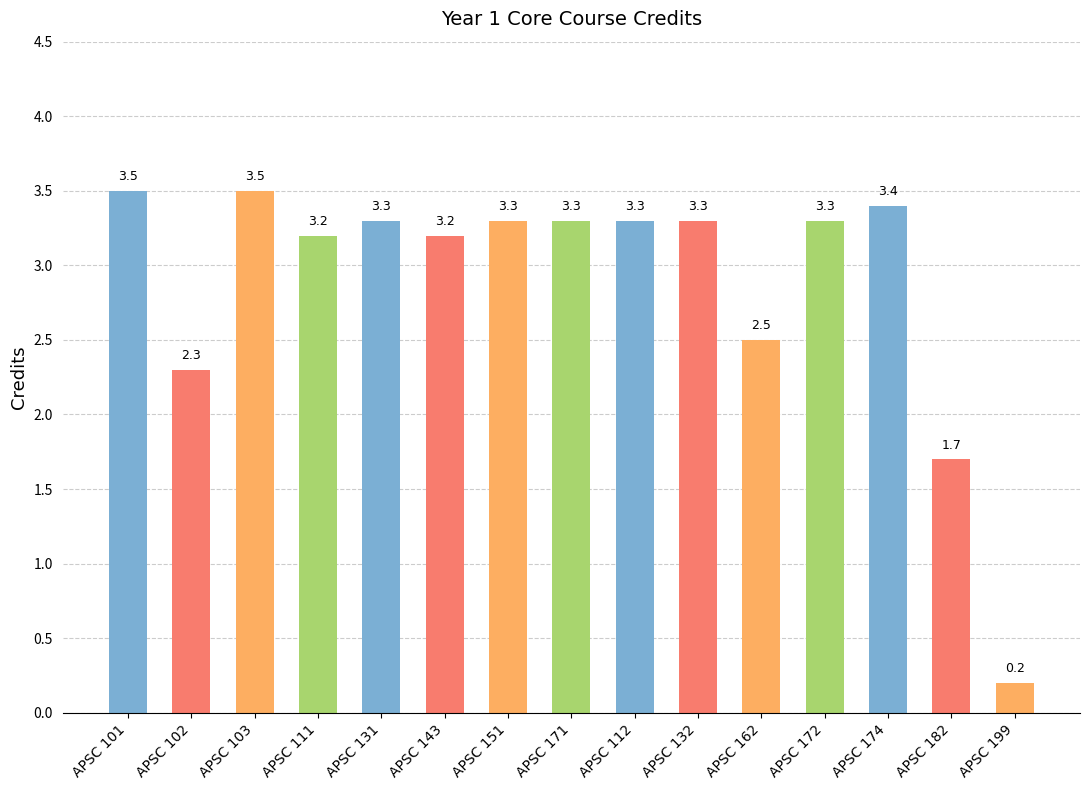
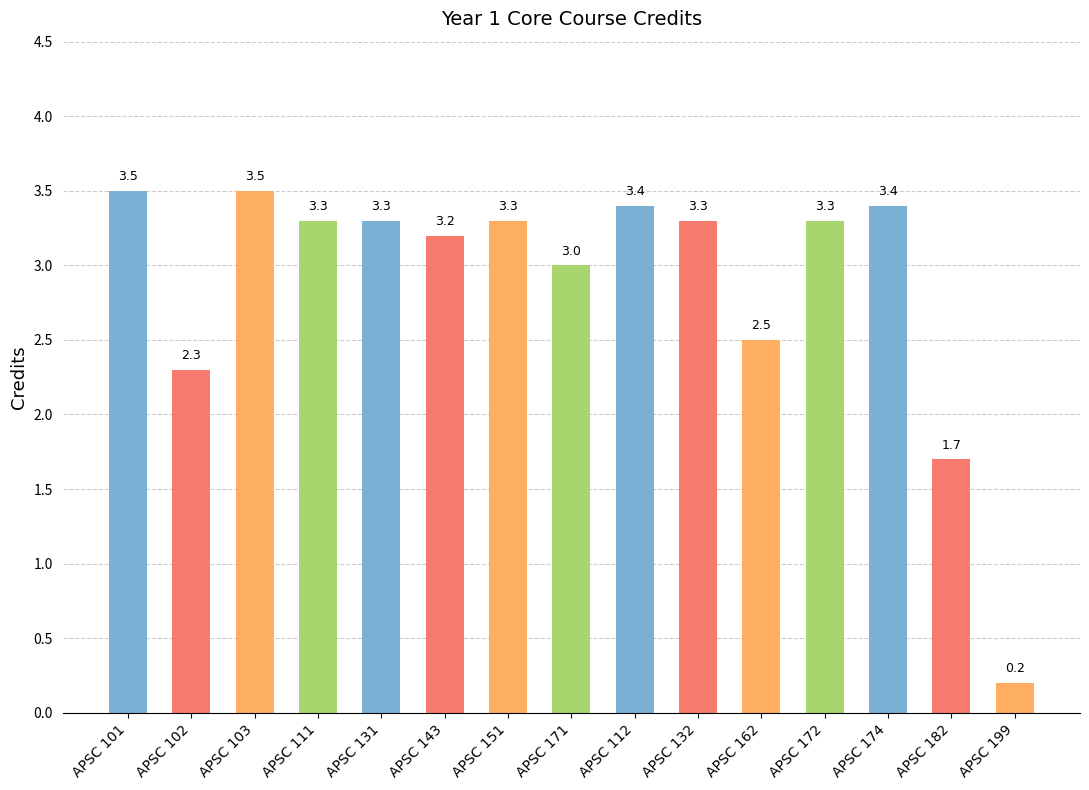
APSC 111: 3.2 -> 3.3
APSC 171: 3.3 -> 3.0
APSC 112: 3.3 -> 3.4
